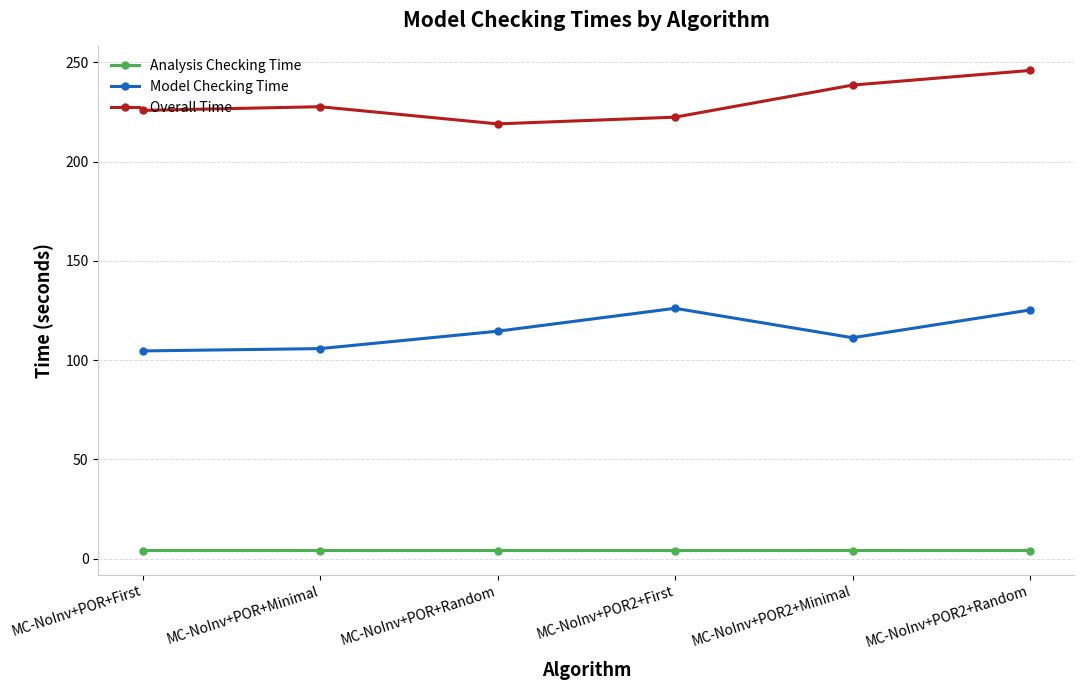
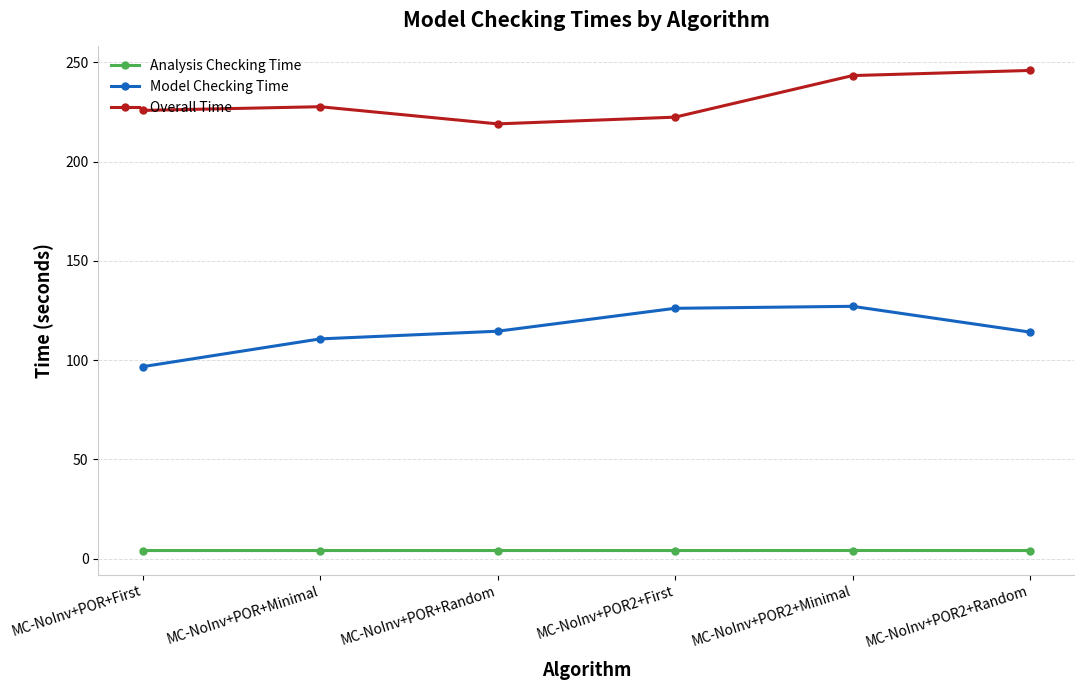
Model Checking Time, MC-NoInv+POR+First: 105 -> 97
Model Checking Time, MC-NoInv+POR+Minimal: 106 -> 111
Model Checking Time, MC-NoInv+POR2+Minimal: 111 -> 127
Overall Time, MC-NoInv+POR2+Minimal: 239 -> 243
Model Checking Time, MC-NoInv+POR2+Random: 125 -> 114
